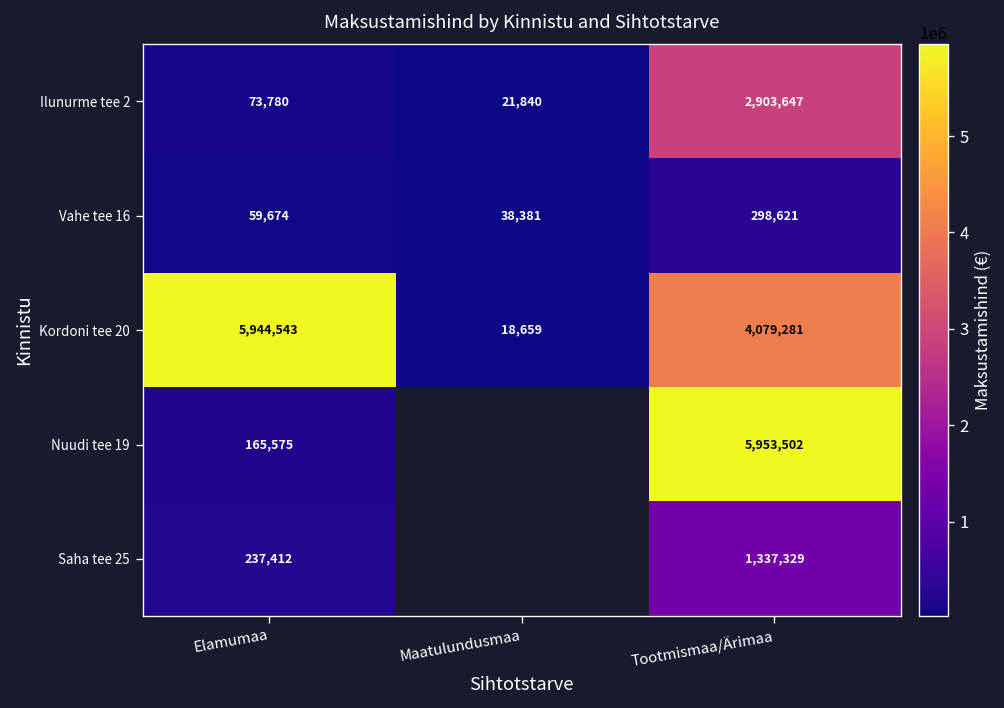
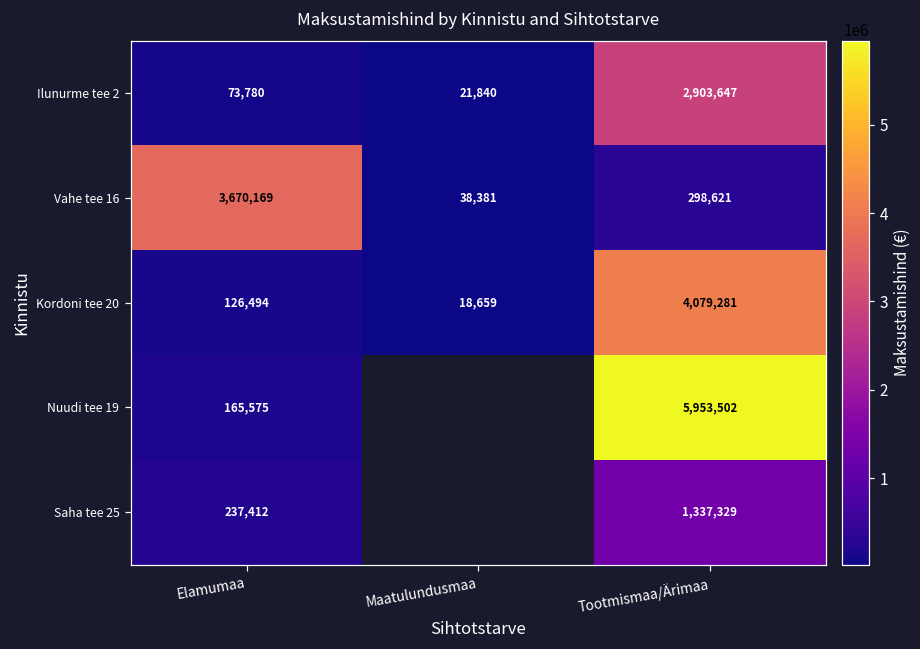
Vahe tee 16, Elamumaa: 59,674 -> 3,670,169
Kordoni tee 20, Elamumaa: 5,944,543 -> 126,494
